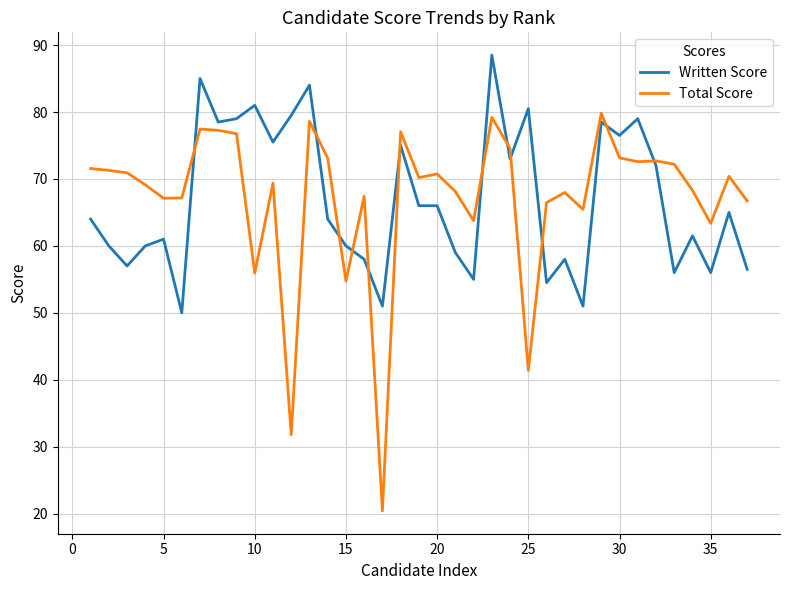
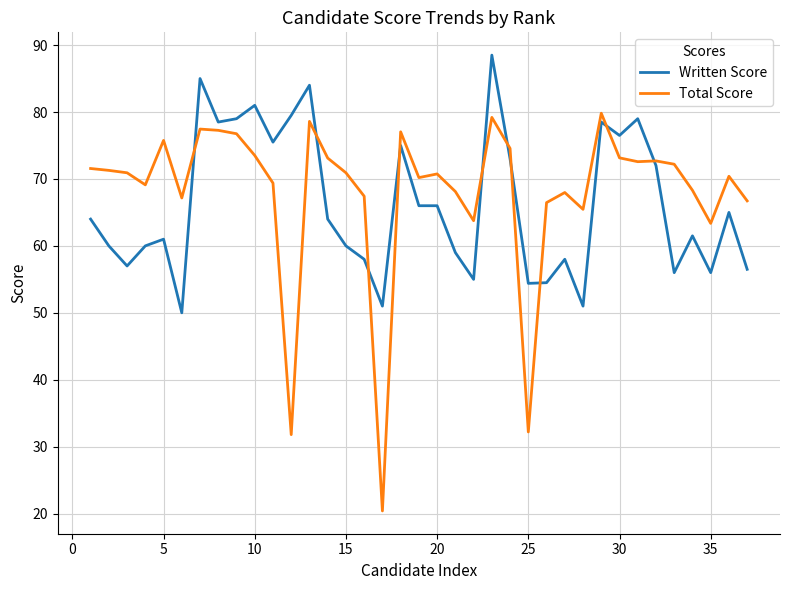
Total Score, 5: 67 -> 76
Total Score, 10: 56 -> 74
Total Score, 15: 55 -> 71
Written Score, 25: 81 -> 54
Total Score, 25: 41 -> 32
